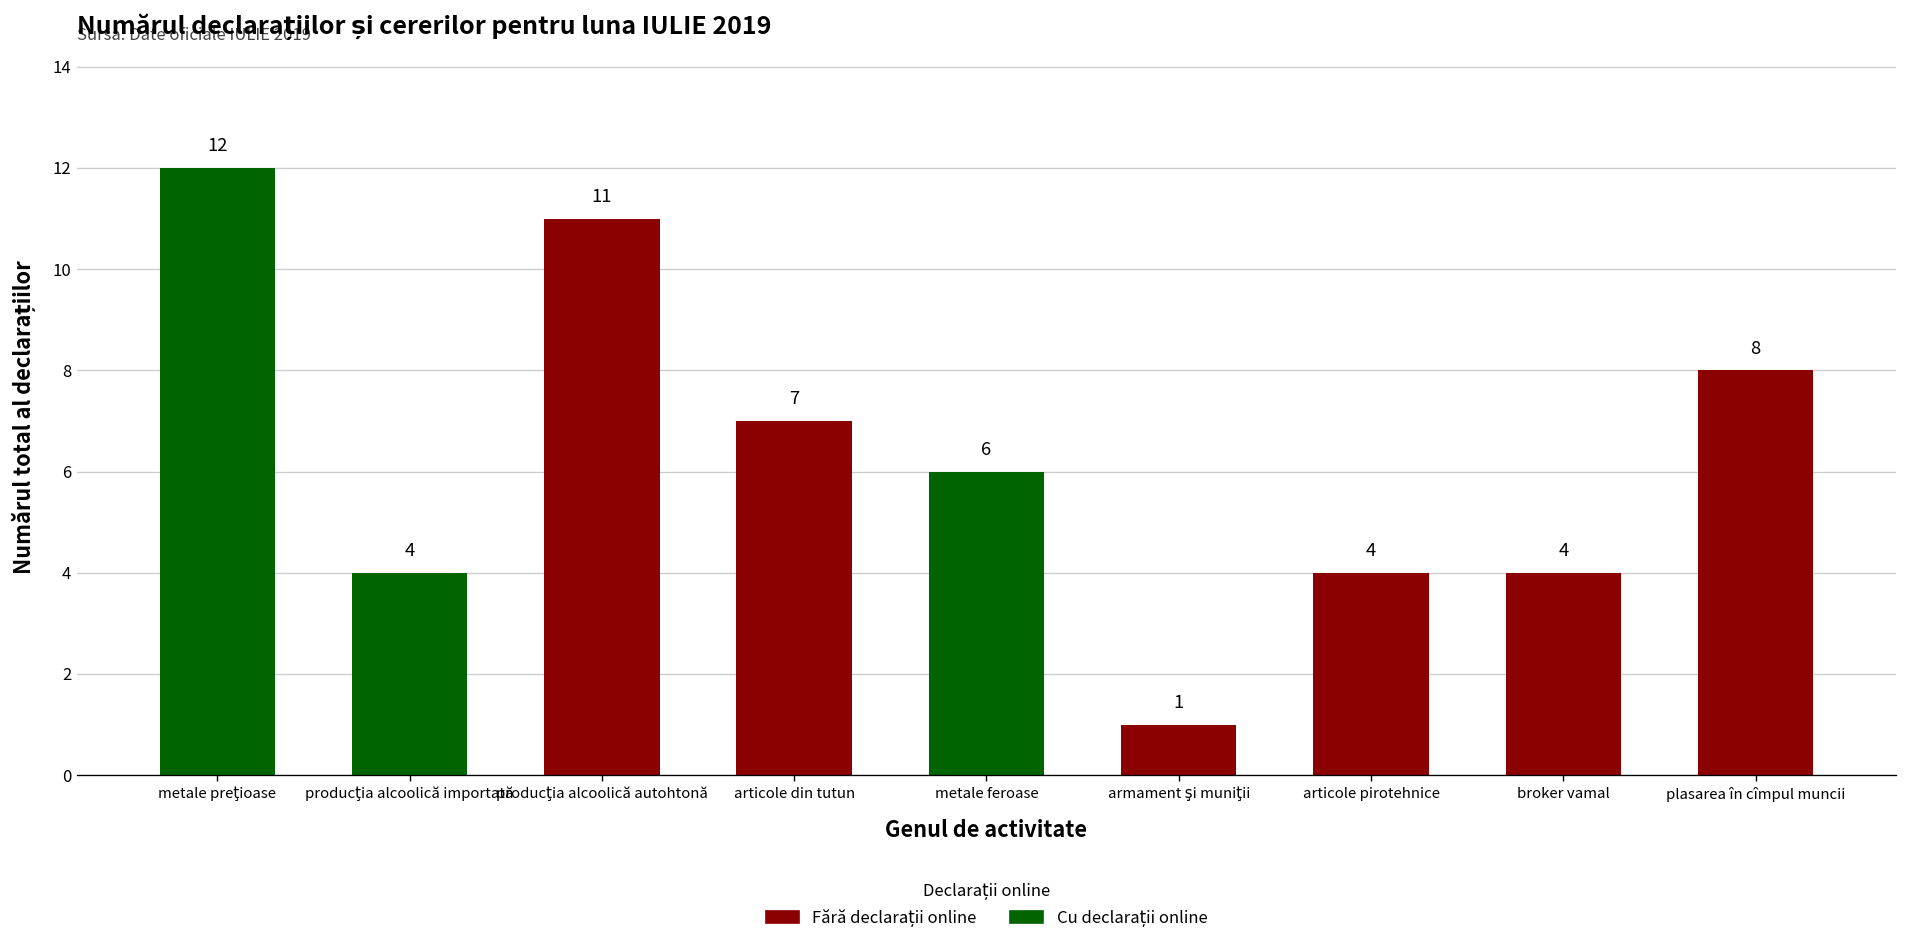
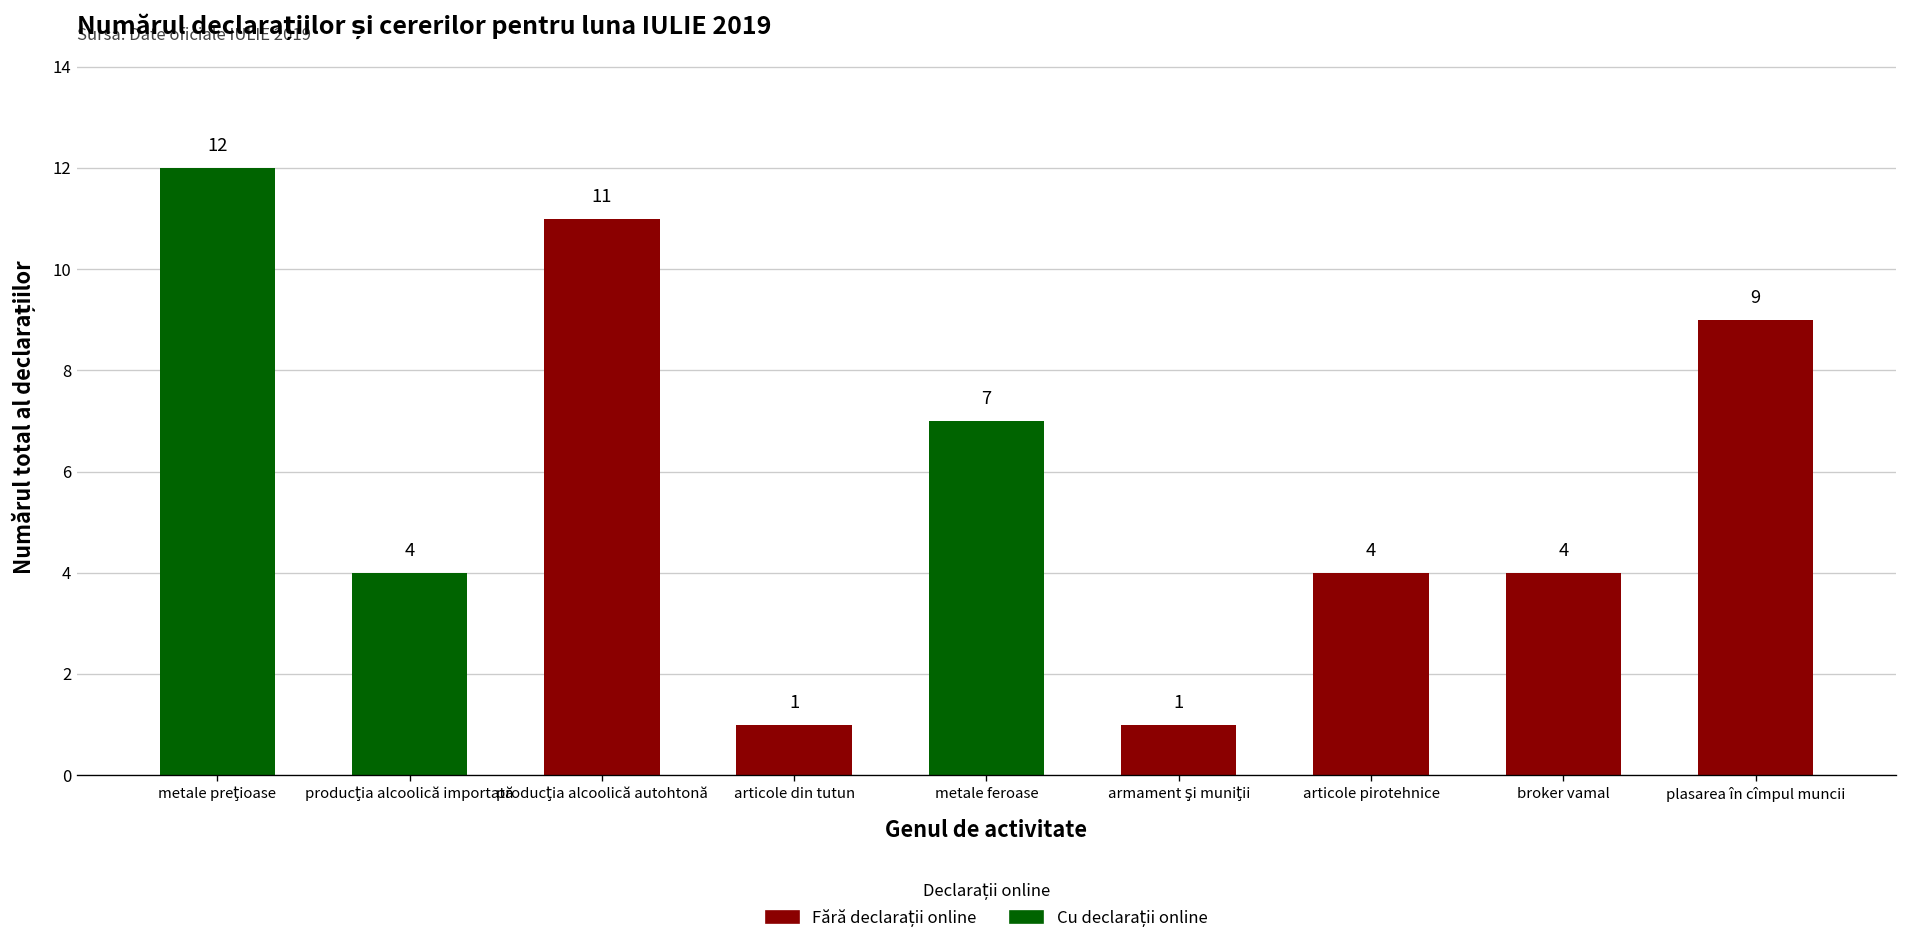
articole din tutun: 7 -> 1
metale feroase: 6 -> 7
plasarea în cîmpul muncii: 8 -> 9
